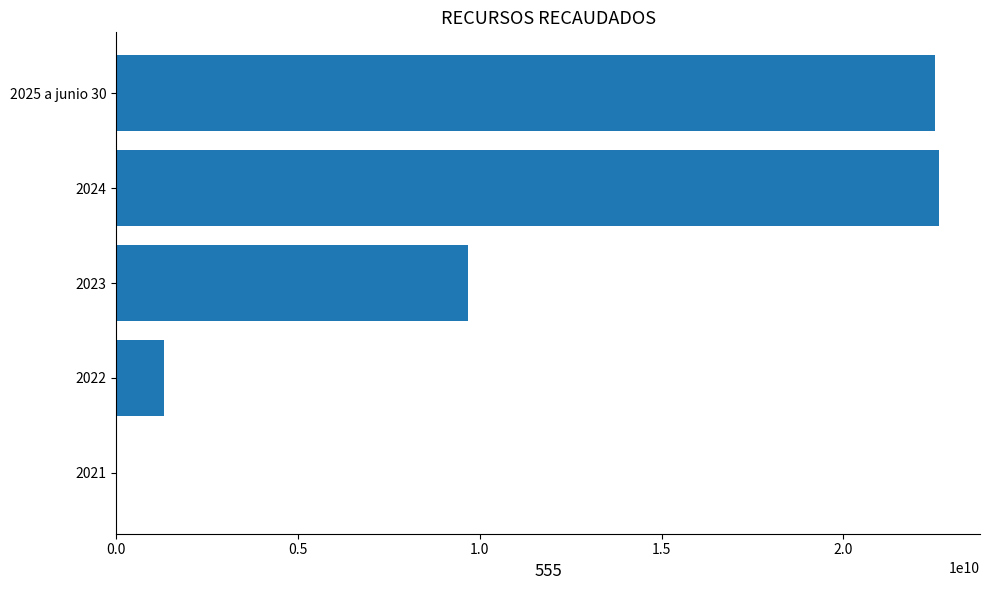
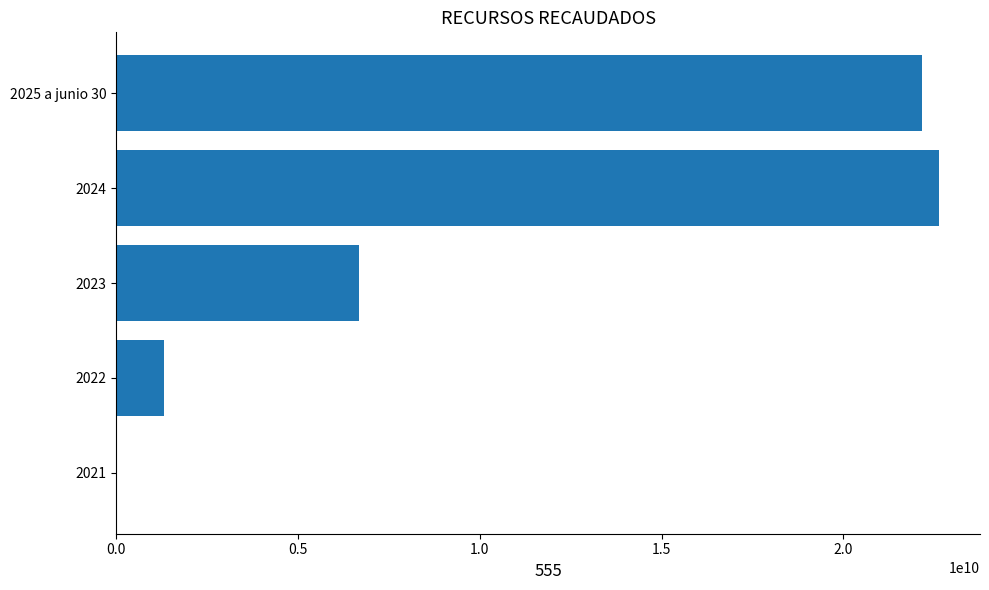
2025 a junio 30: 22500000000 -> 22200000000
2023: 9700000000 -> 6700000000
